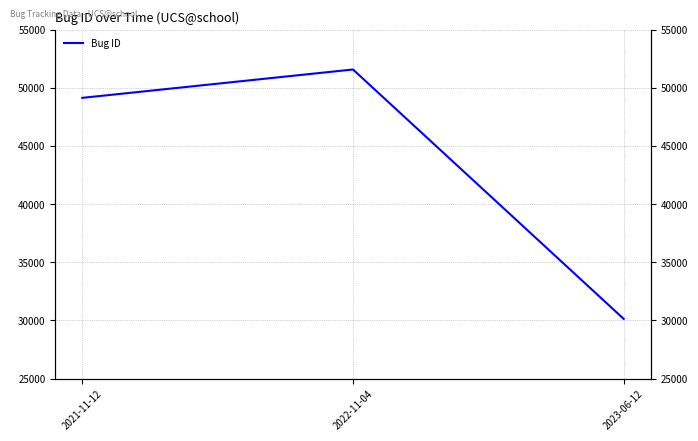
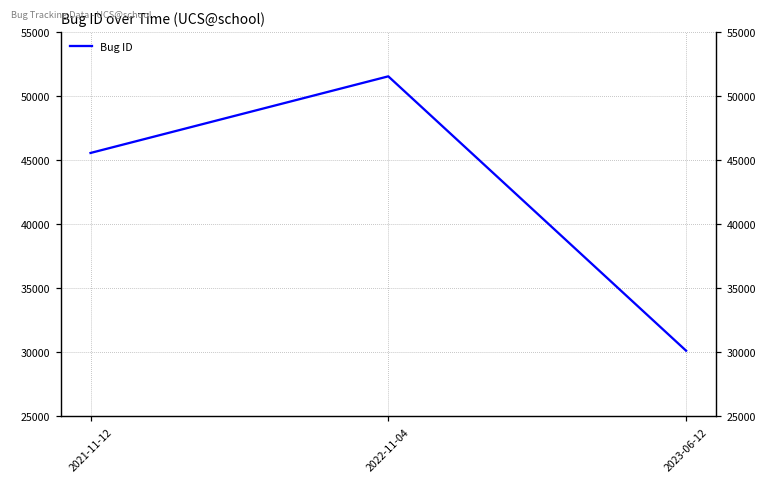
2021-11-12: 49100 -> 45600
